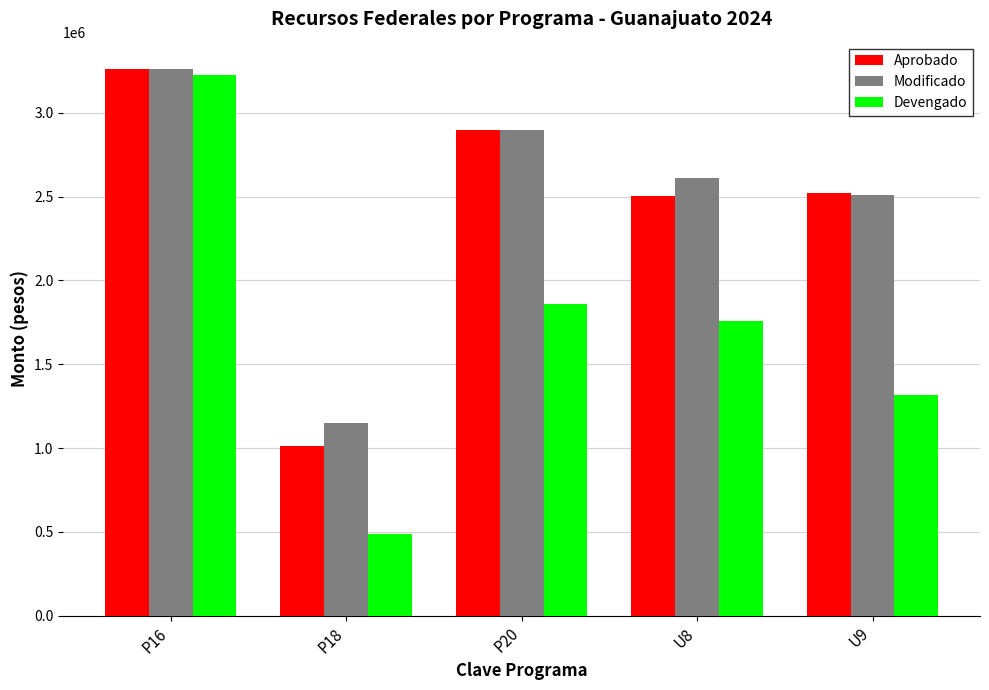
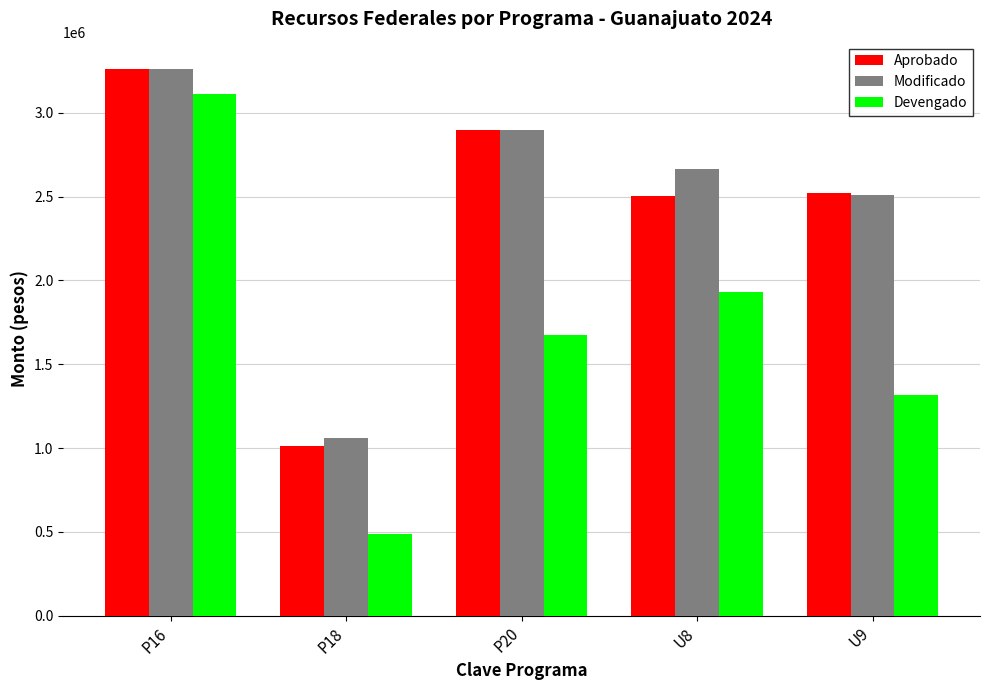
Devengado, P16: 3220000 -> 3110000
Modificado, P18: 1150000 -> 1060000
Devengado, P20: 1860000 -> 1670000
Modificado, U8: 2610000 -> 2660000
Devengado, U8: 1760000 -> 1930000
